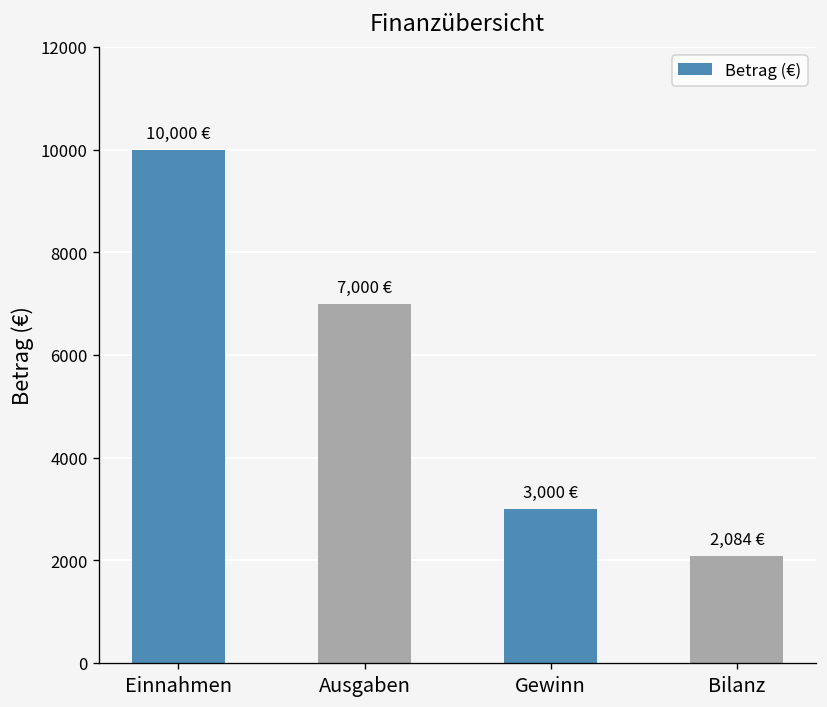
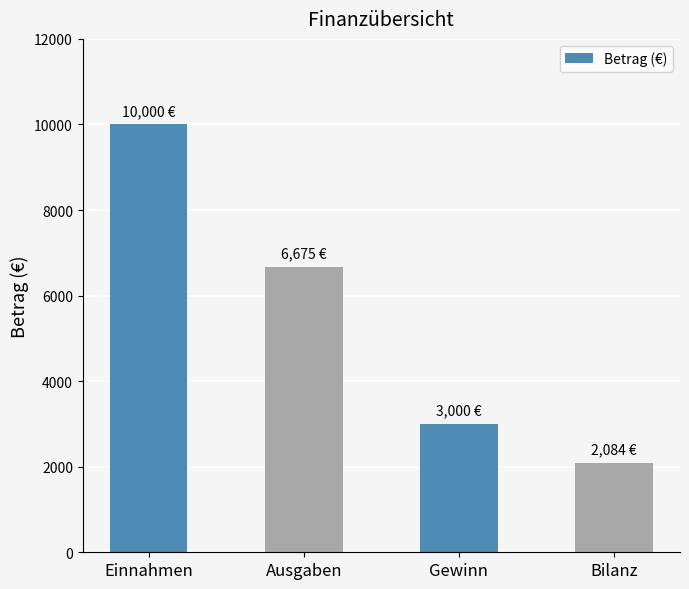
Ausgaben: 7,000 -> 6,675
